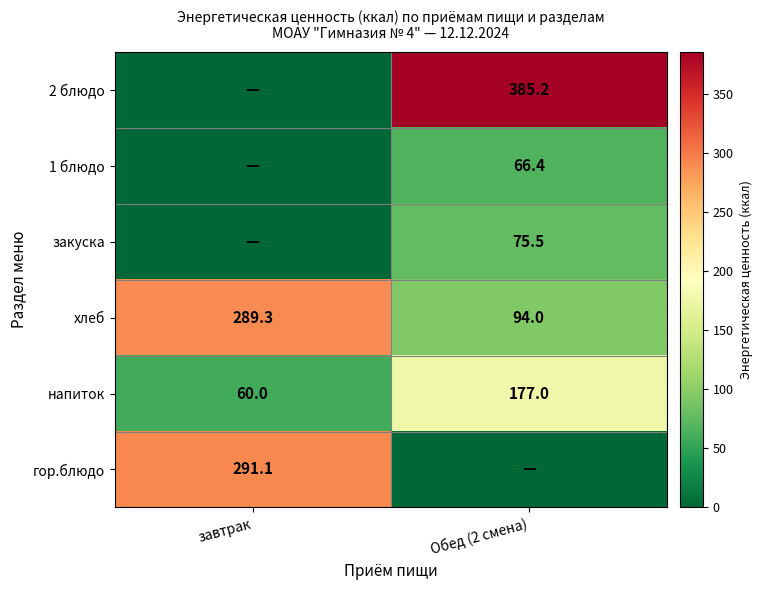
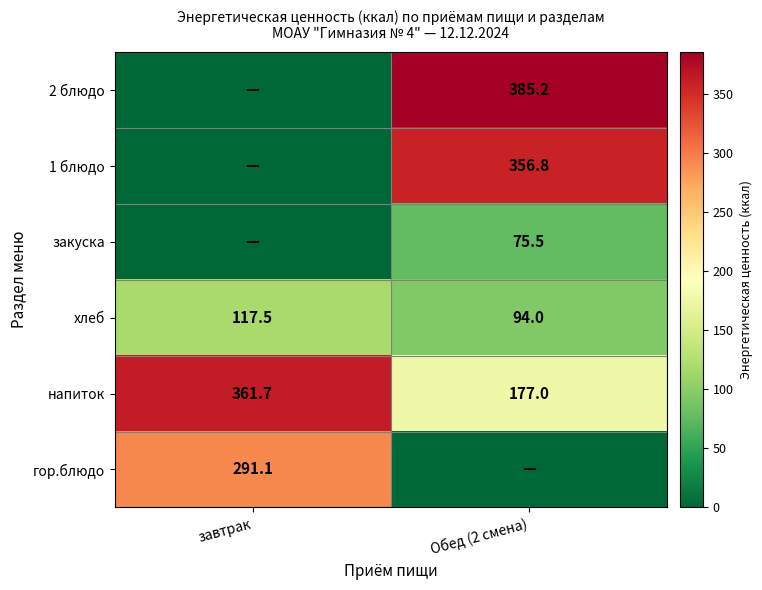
1 блюдо, Обед (2 смена): 66.4 -> 356.8
хлеб, завтрак: 289.3 -> 117.5
напиток, завтрак: 60.0 -> 361.7
